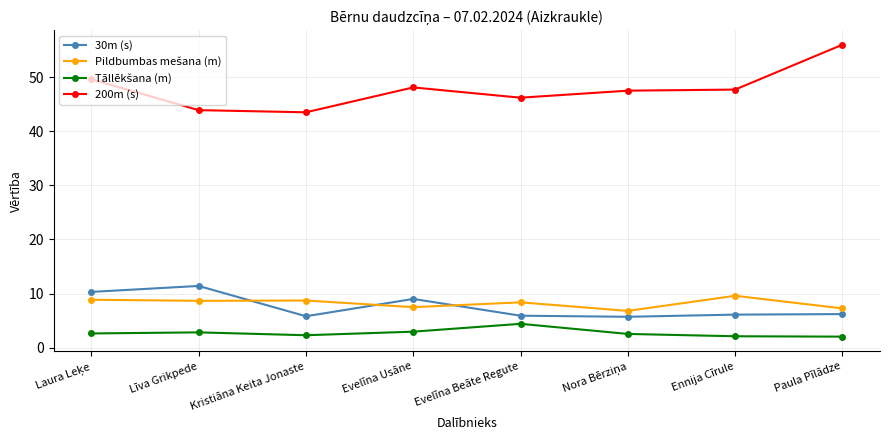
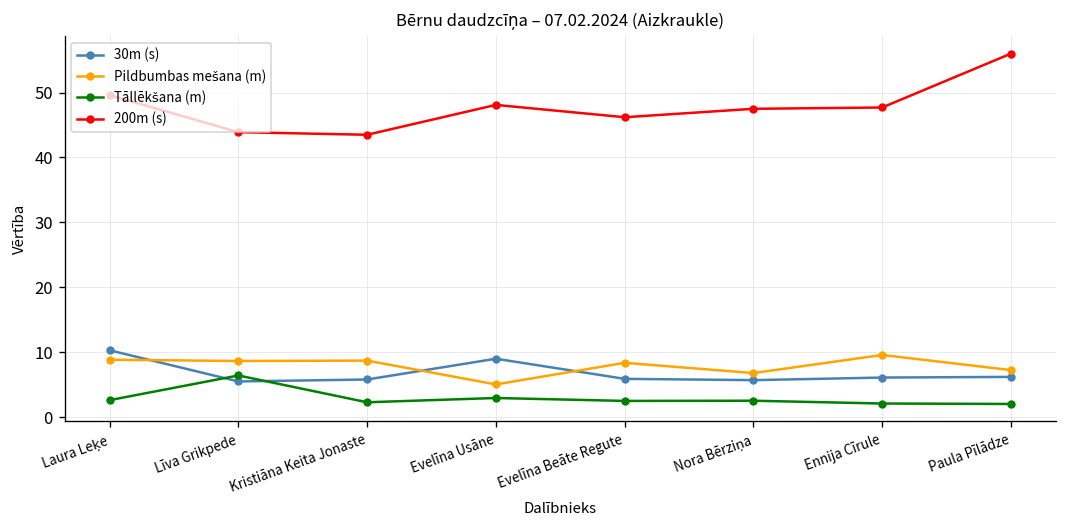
30m (s), Līva Grikpede: 11 -> 6
Tāllēkšana (m), Līva Grikpede: 3 -> 6
Pildbumbas mešana (m), Evelīna Usāne: 7 -> 5
Tāllēkšana (m), Evelīna Beāte Regute: 4 -> 3
